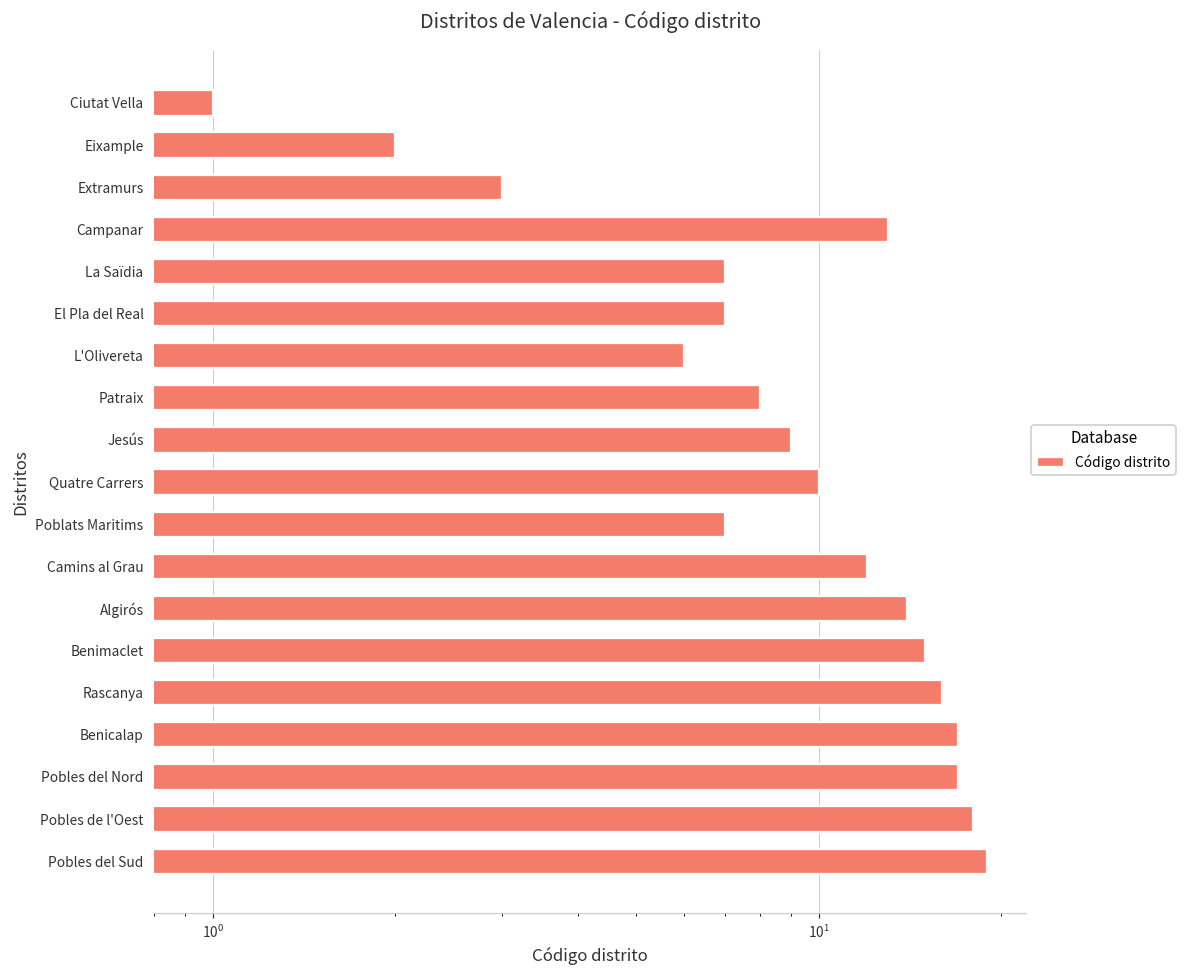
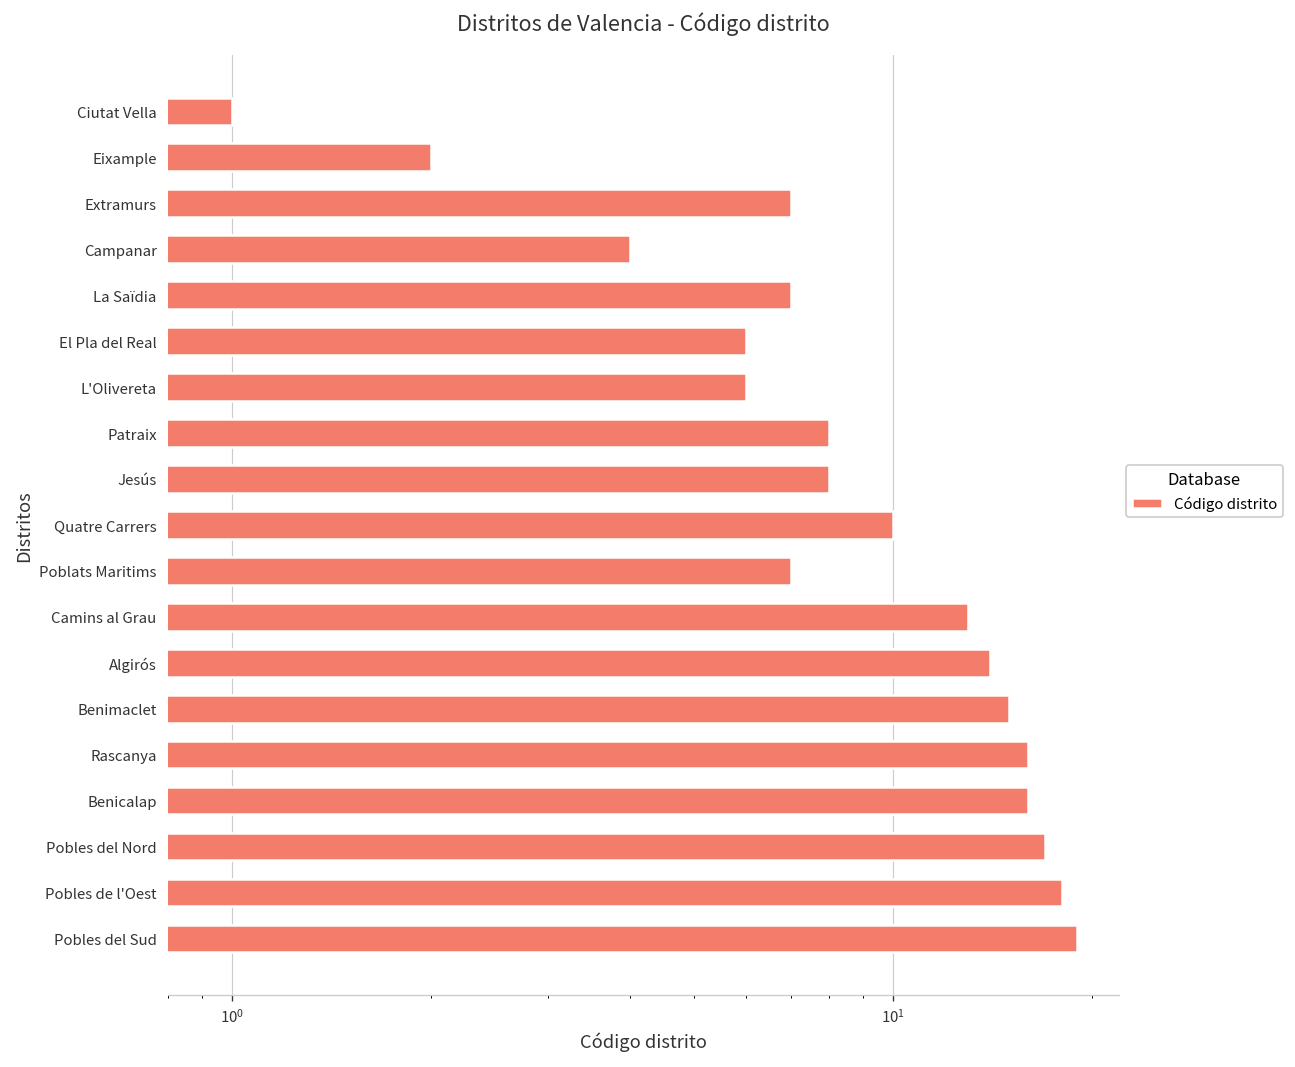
Extramurs: 3 -> 7
Campanar: 13 -> 4
El Pla del Real: 7 -> 6
Jesús: 9 -> 8
Camins al Grau: 12 -> 13
Benicalap: 17 -> 16
